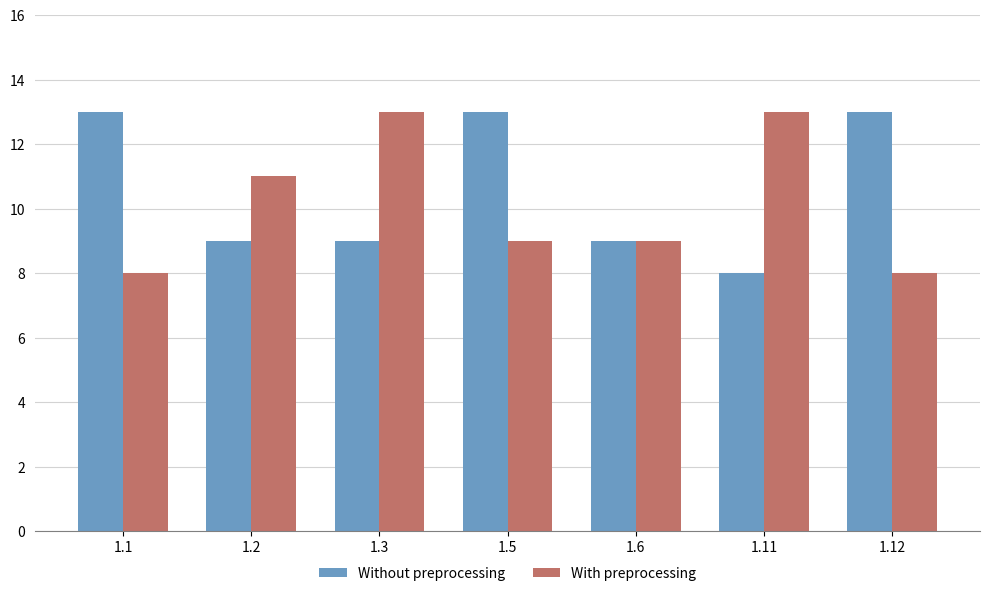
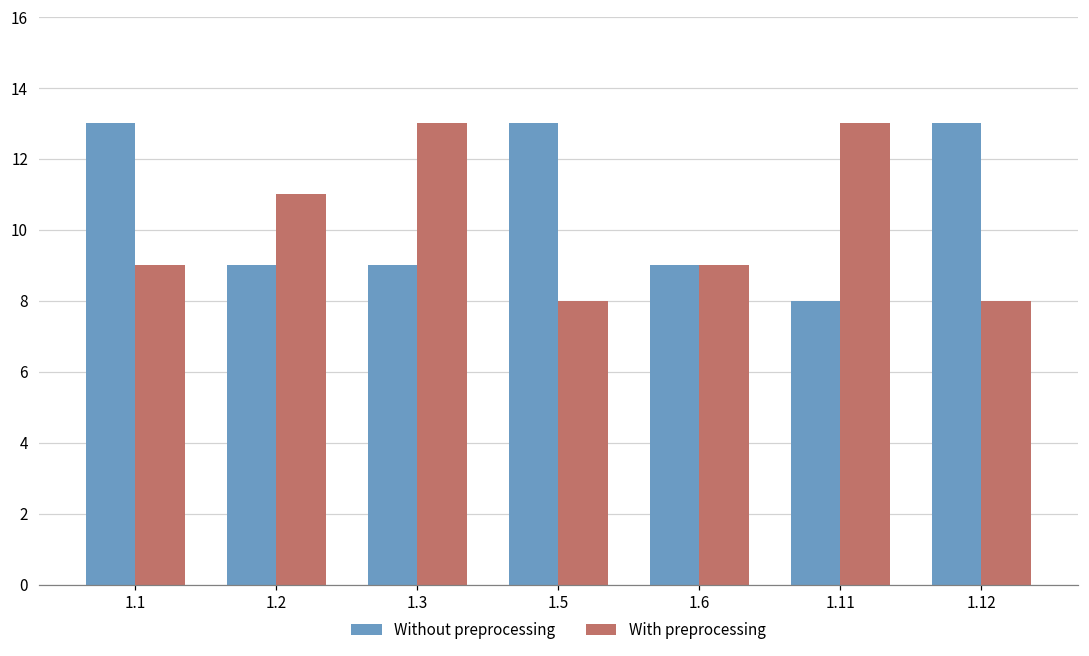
With preprocessing, 1.1: 8 -> 9
With preprocessing, 1.5: 9 -> 8
